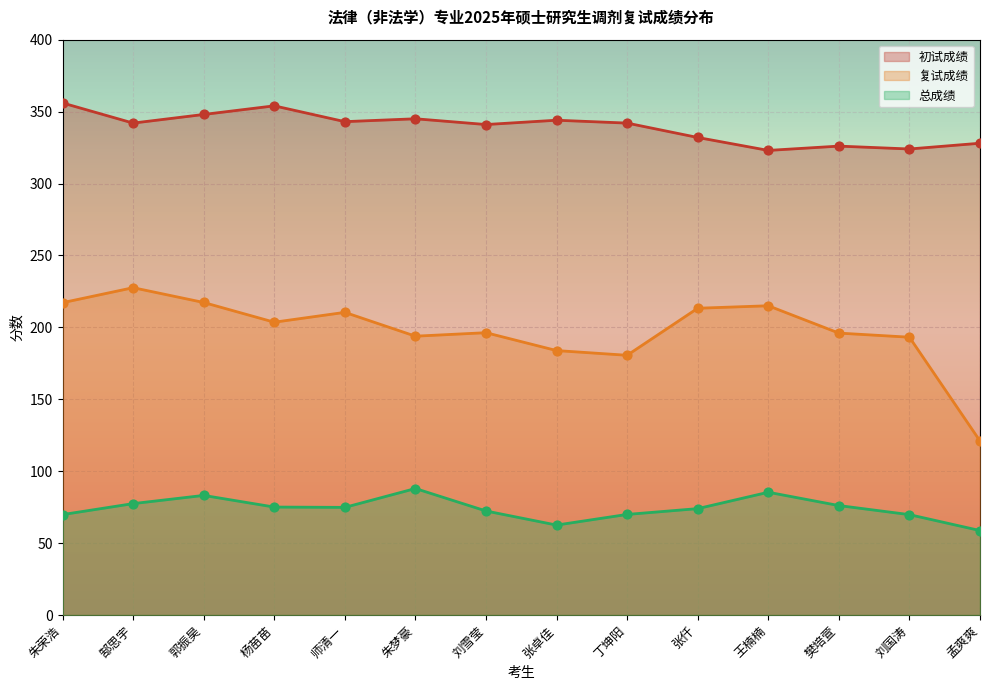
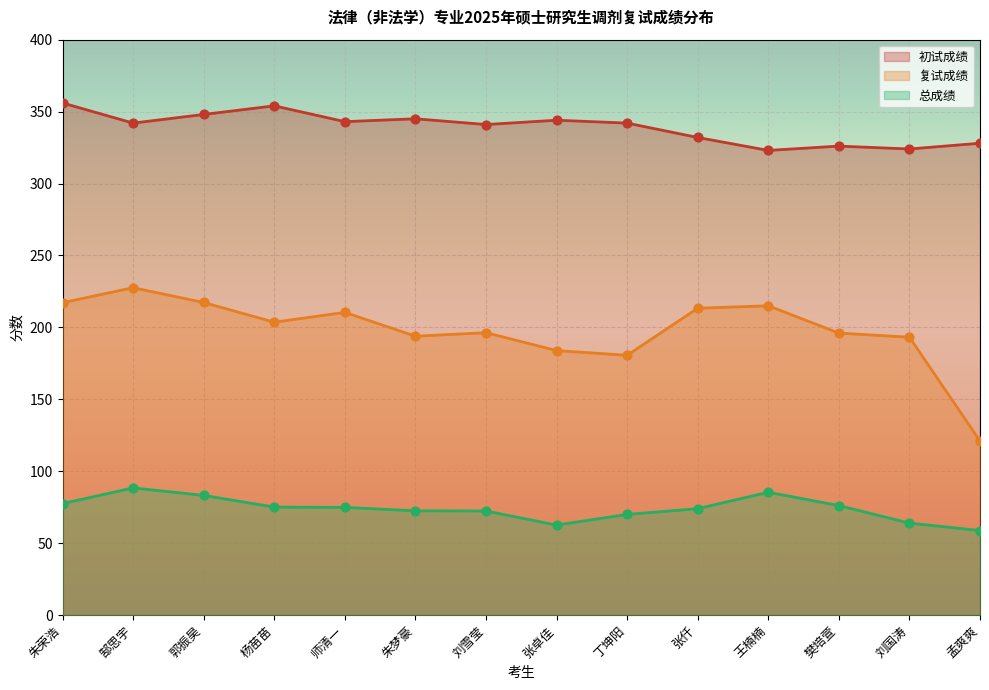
总成绩, 朱荣浩: 70 -> 77
总成绩, 郜思宇: 77 -> 88
总成绩, 朱梦豪: 88 -> 72
总成绩, 刘国涛: 70 -> 64
